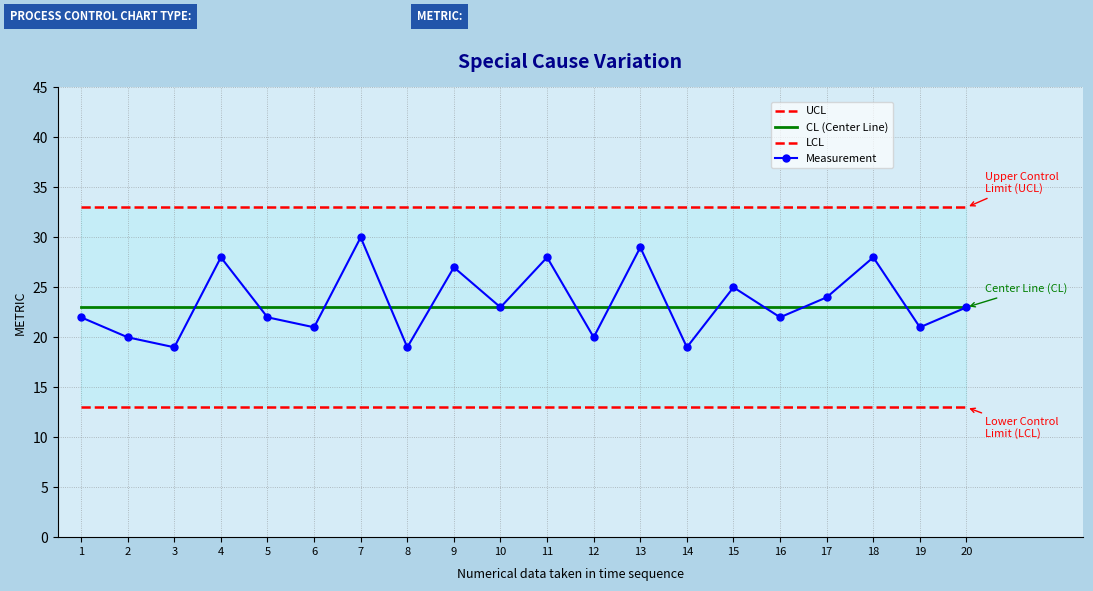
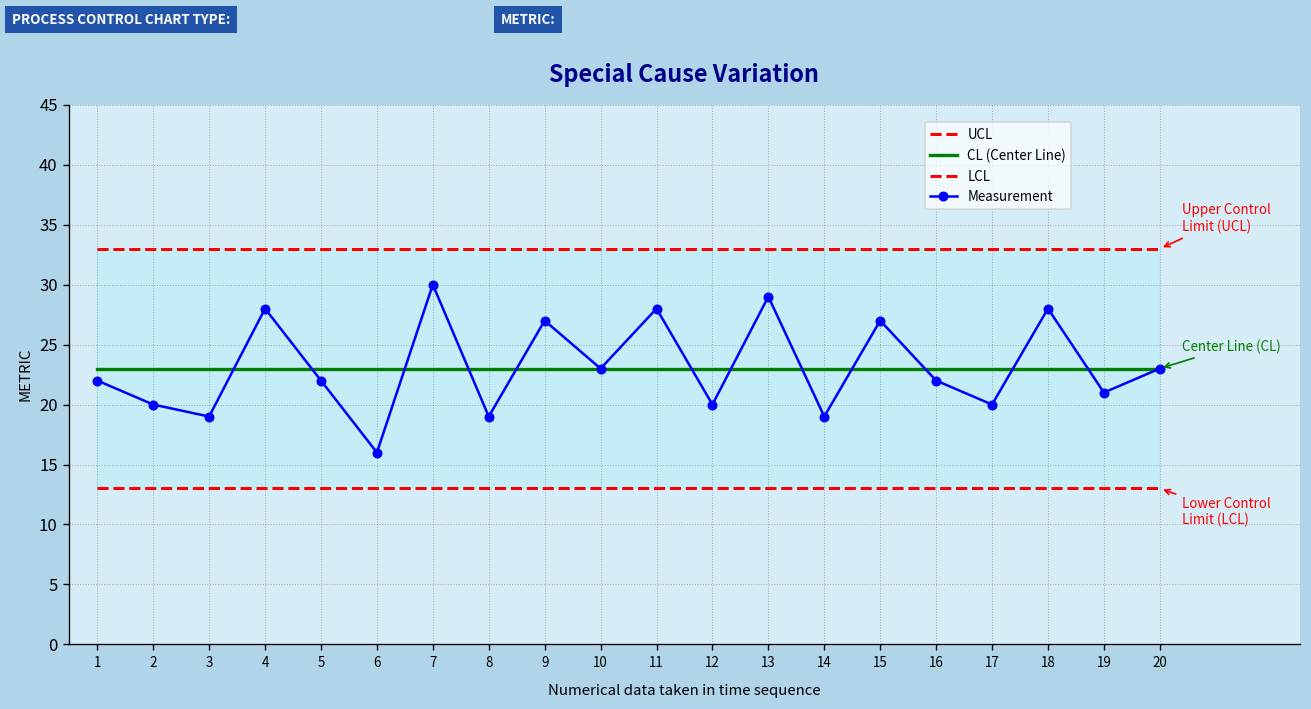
Measurement, 6: 21 -> 16
Measurement, 15: 25 -> 27
Measurement, 17: 24 -> 20
